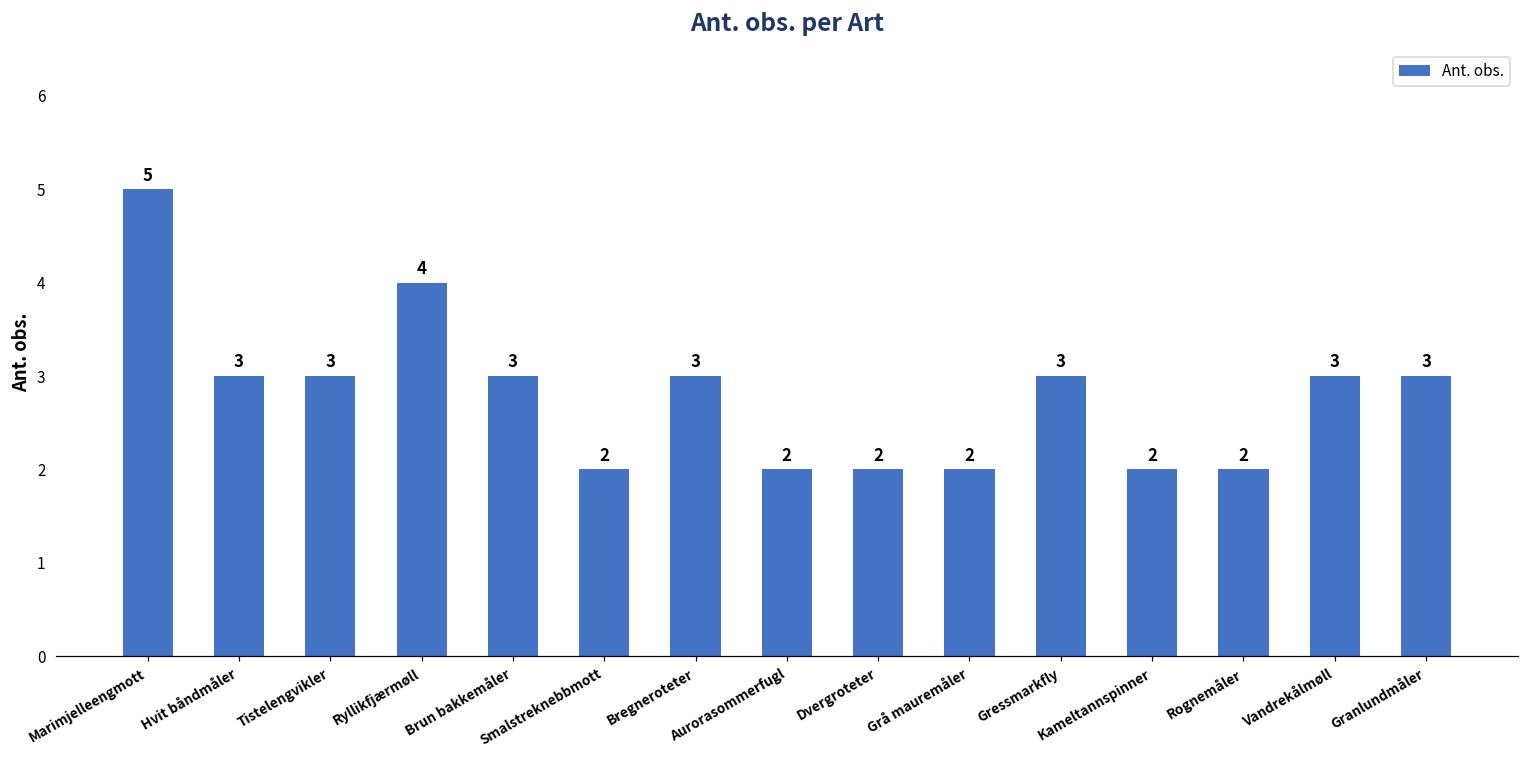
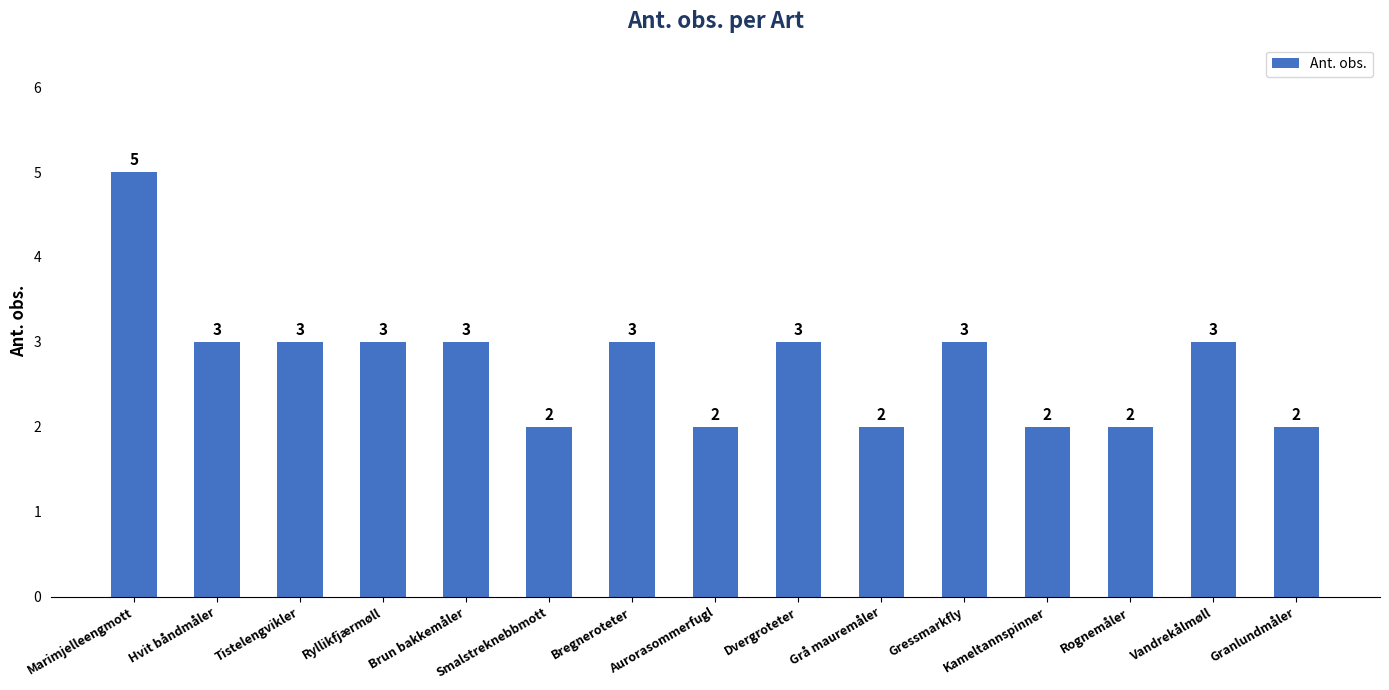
Ryllikfjærmøll: 4 -> 3
Dvergroteter: 2 -> 3
Granlundmåler: 3 -> 2
